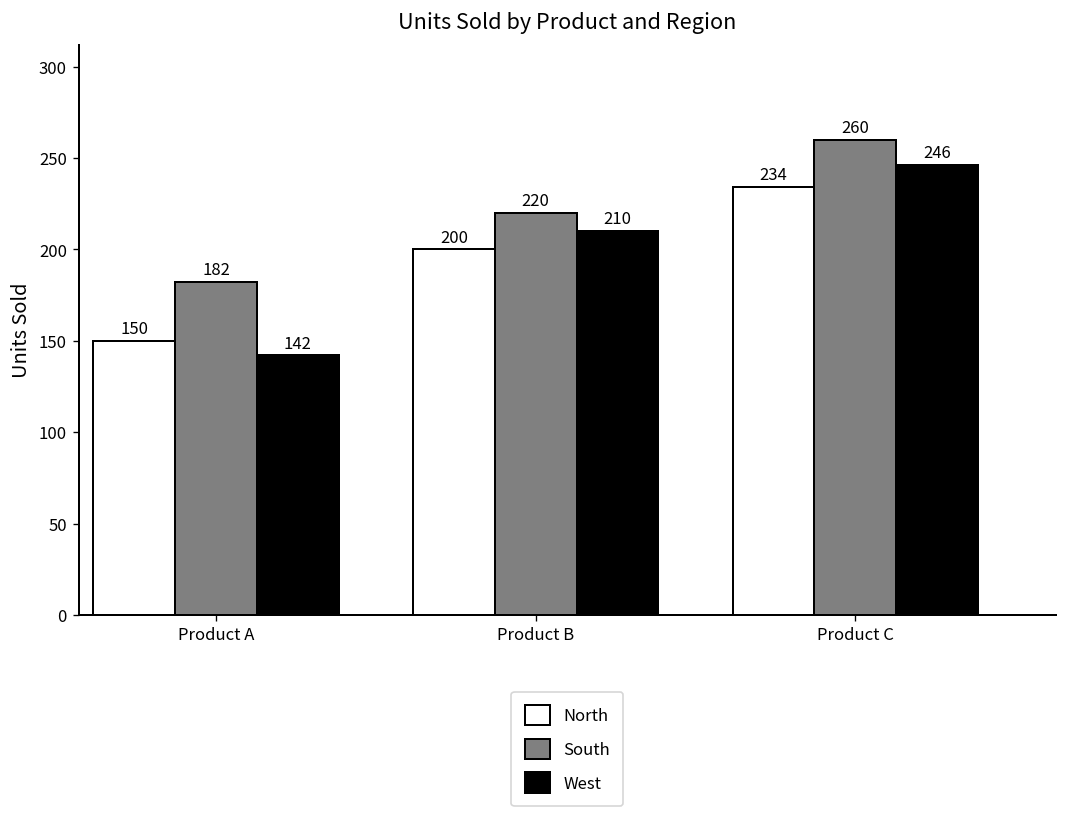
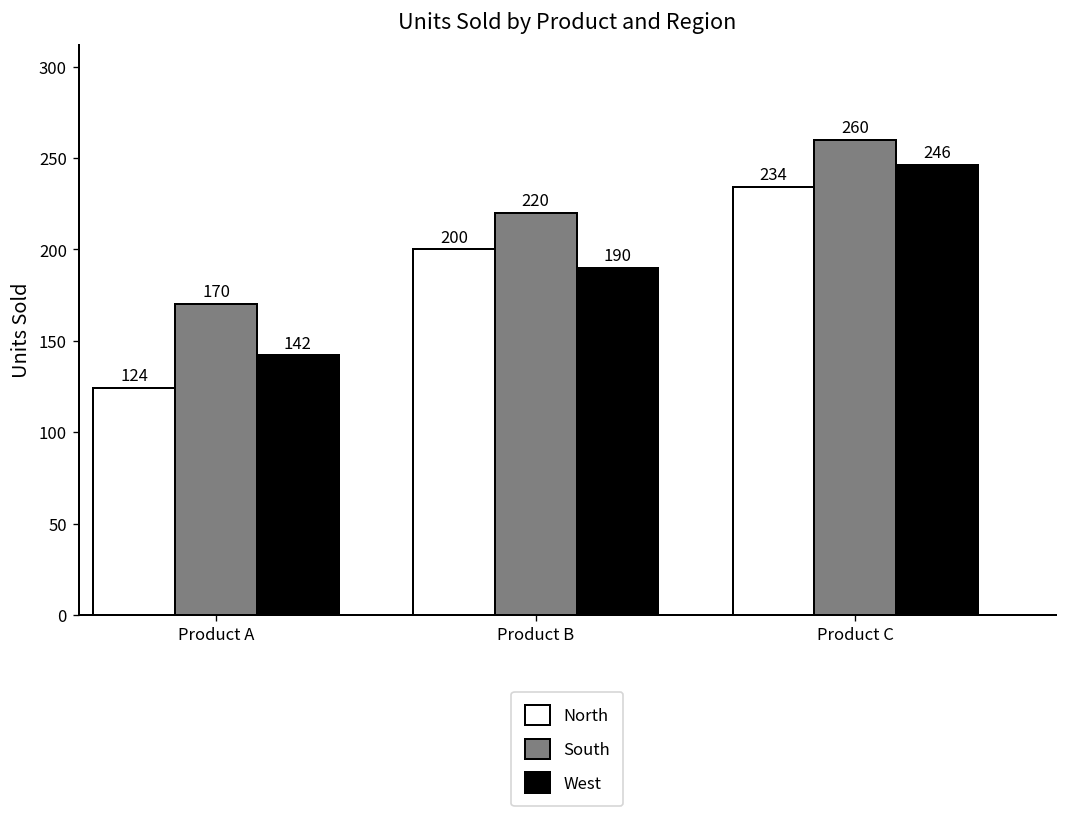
North, Product A: 150 -> 124
South, Product A: 182 -> 170
West, Product B: 210 -> 190
